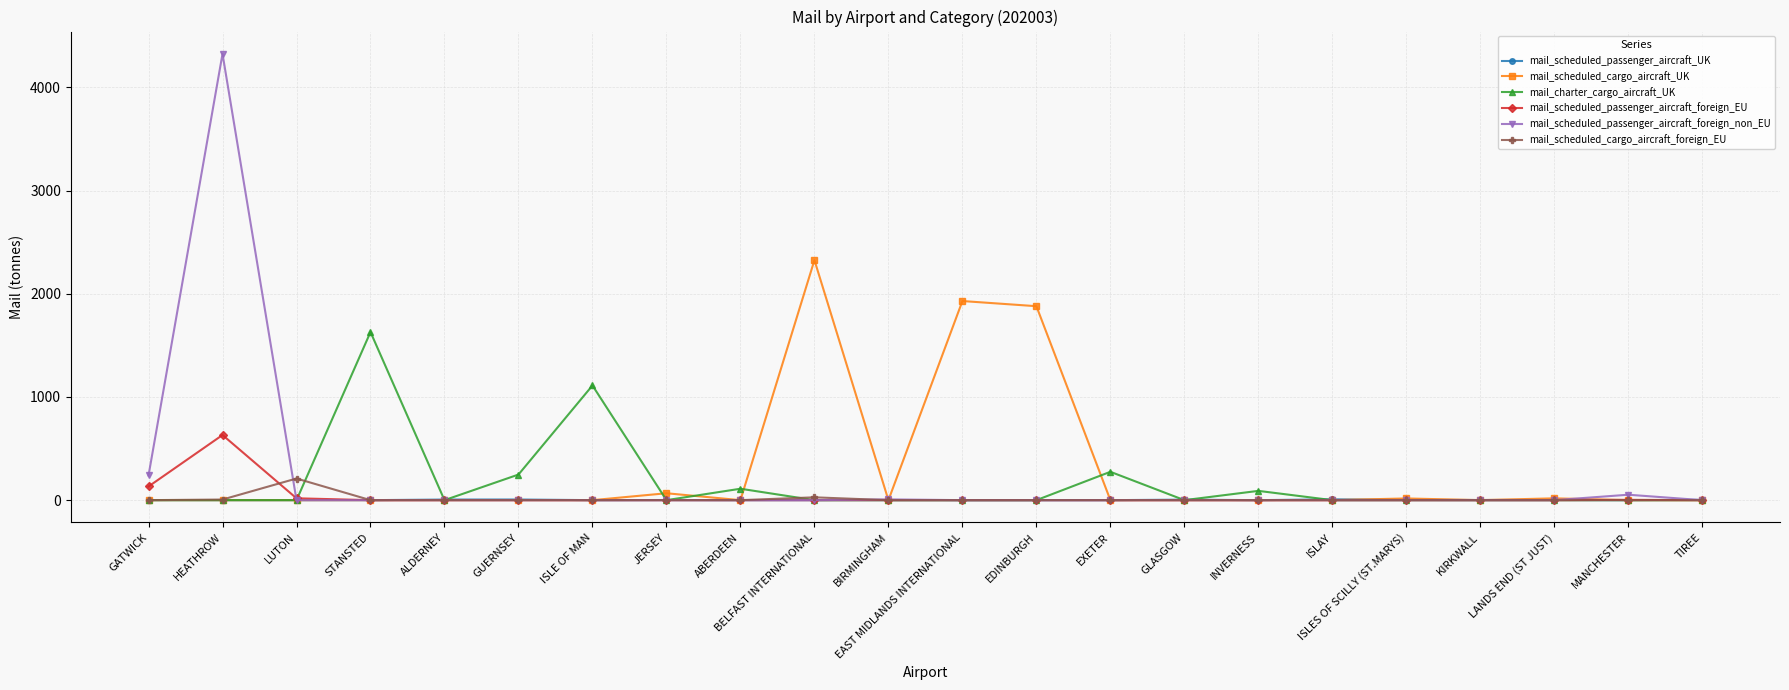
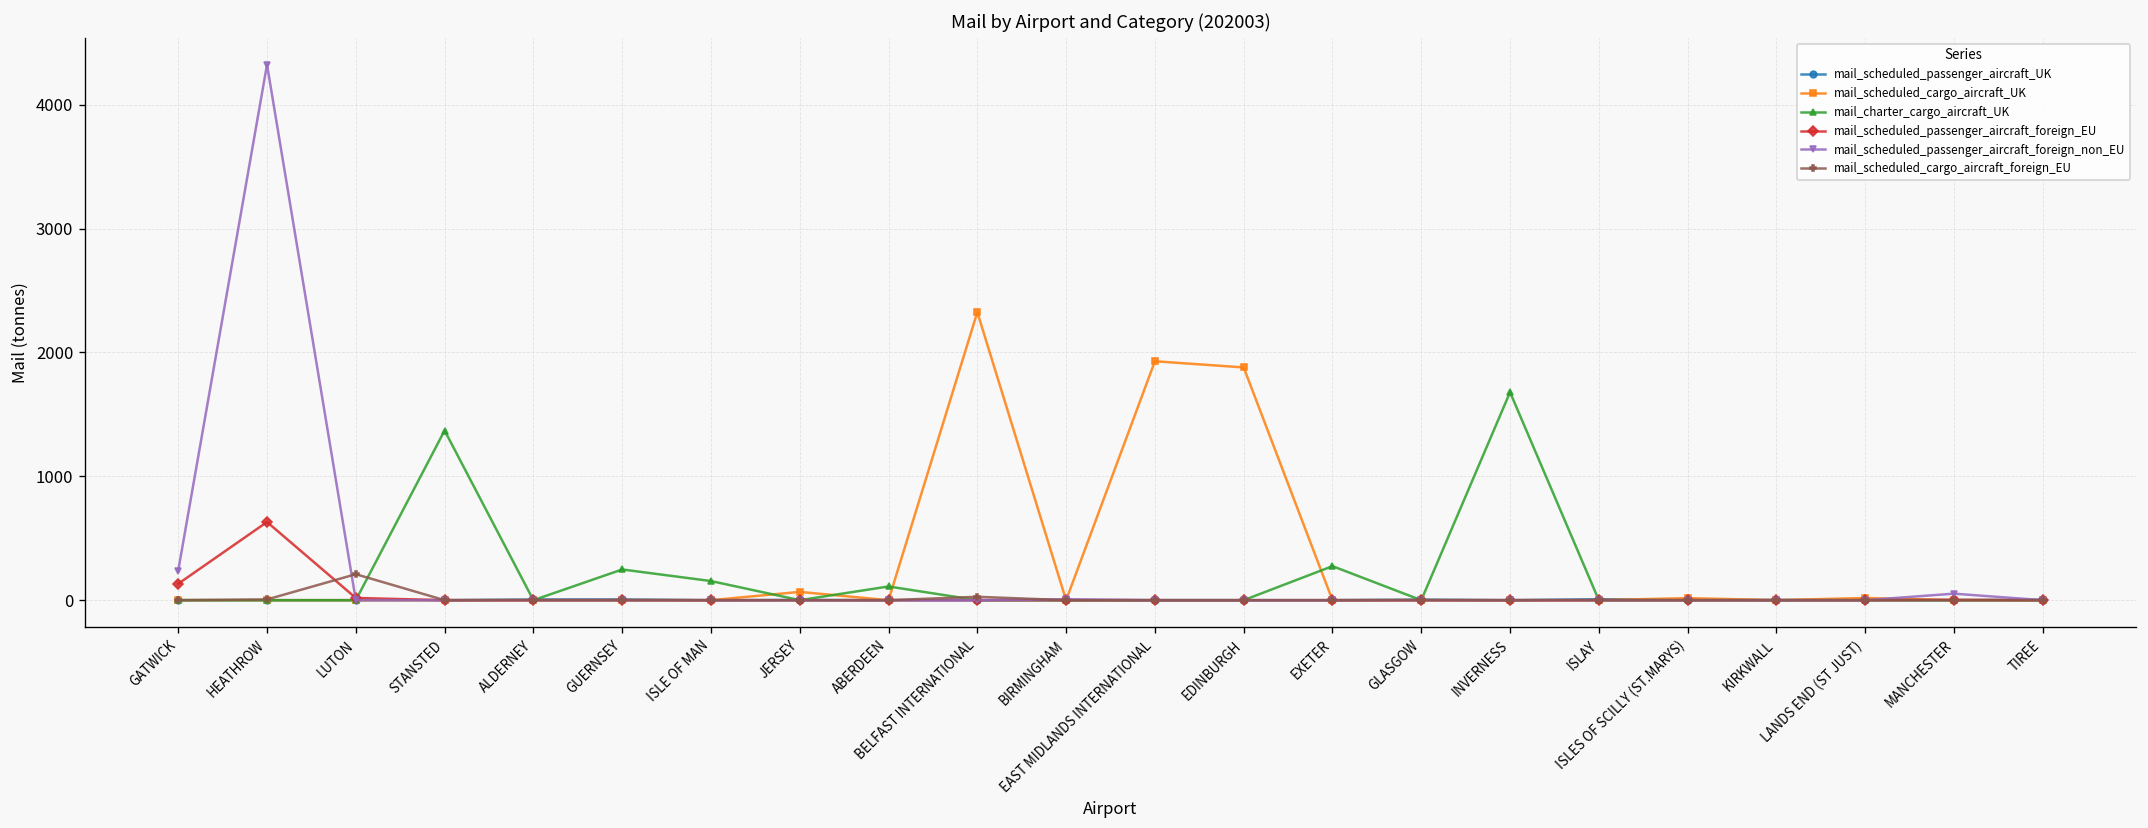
mail_charter_cargo_aircraft_UK, STANSTED: 1630 -> 1370
mail_charter_cargo_aircraft_UK, ISLE OF MAN: 1110 -> 150
mail_charter_cargo_aircraft_UK, INVERNESS: 90 -> 1680
